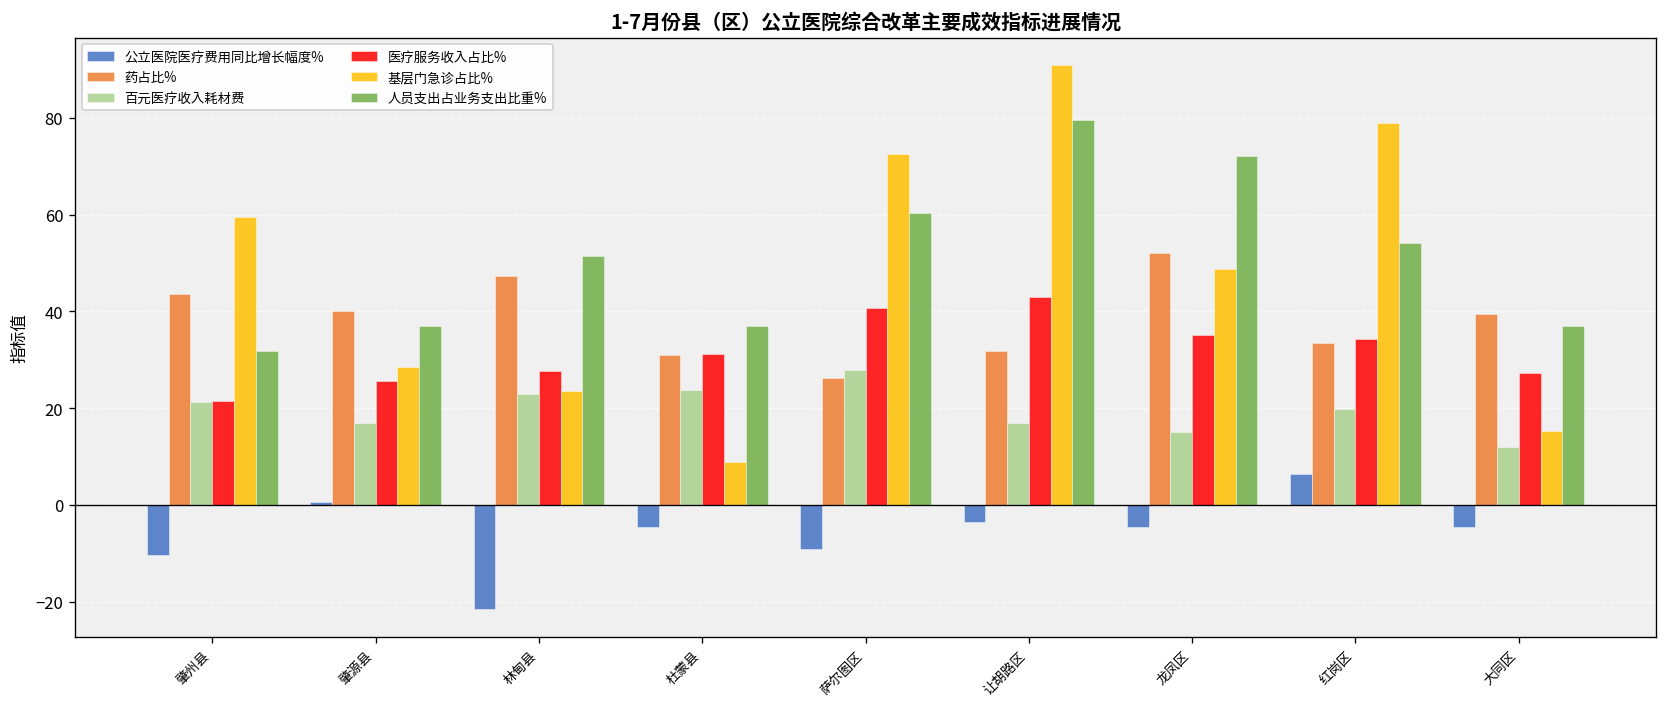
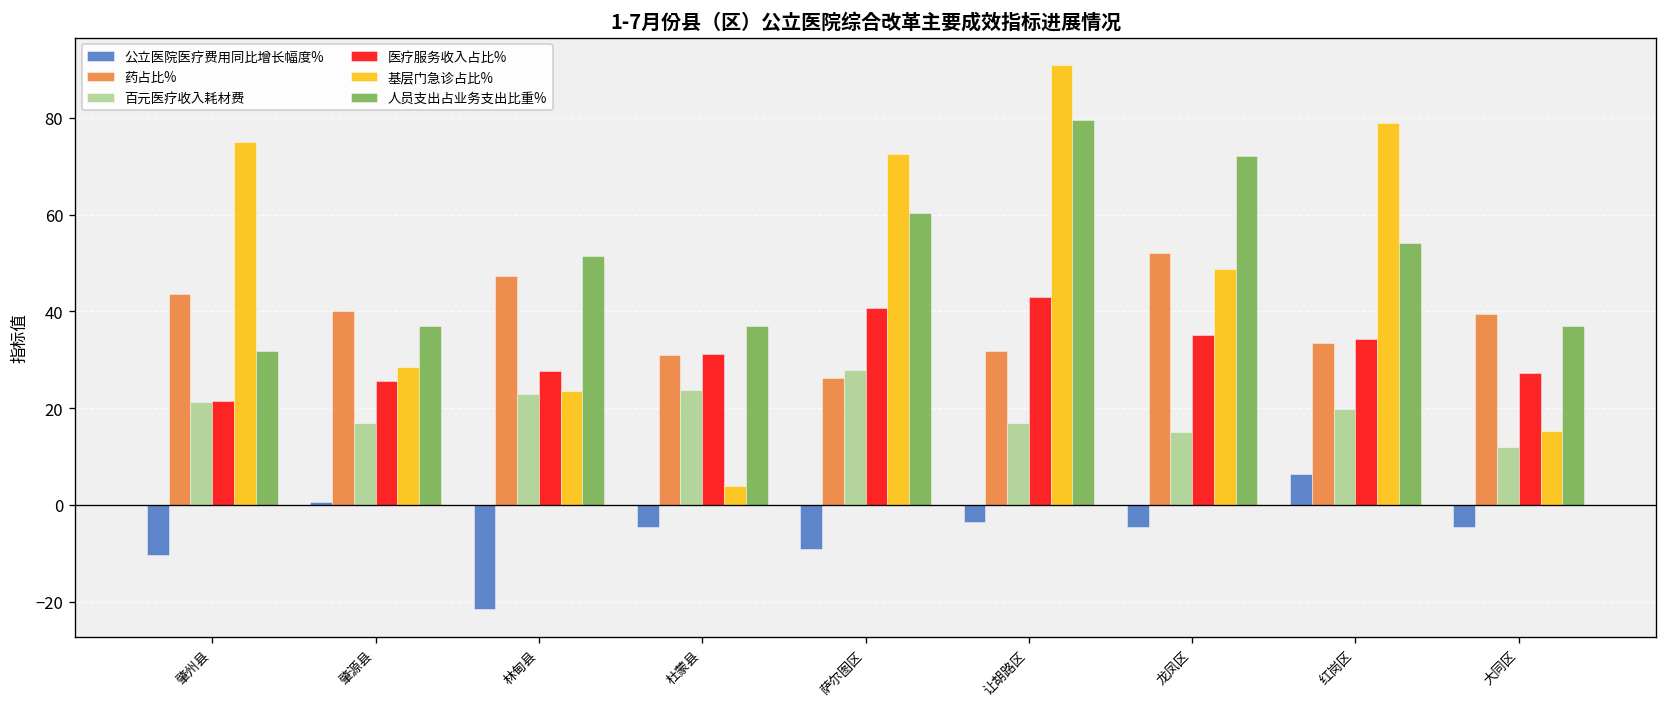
基层门急诊占比%, 肇州县: 60 -> 75
基层门急诊占比%, 杜蒙县: 9 -> 4
